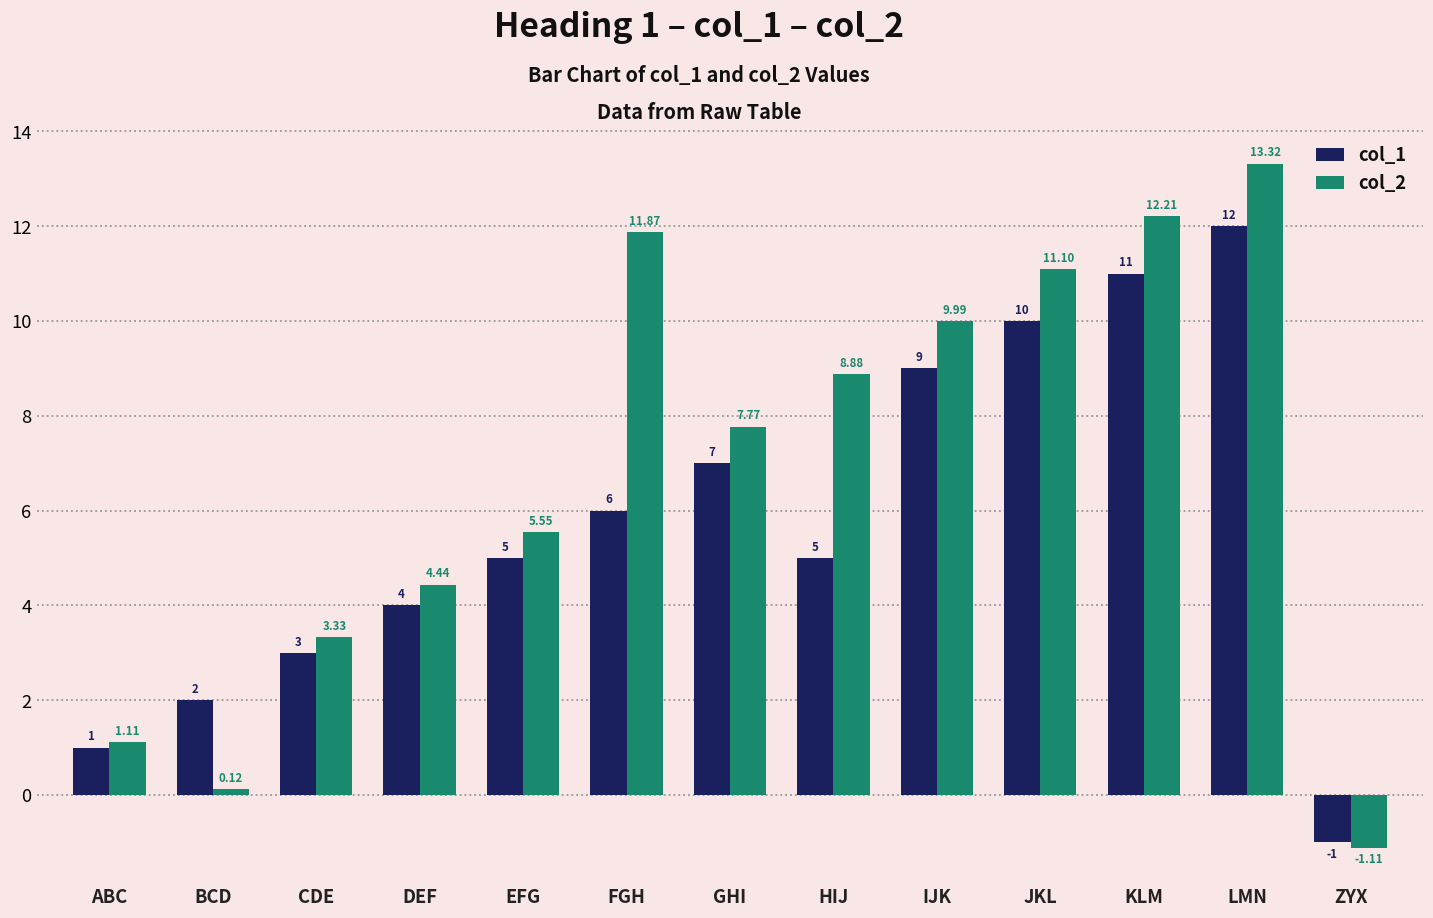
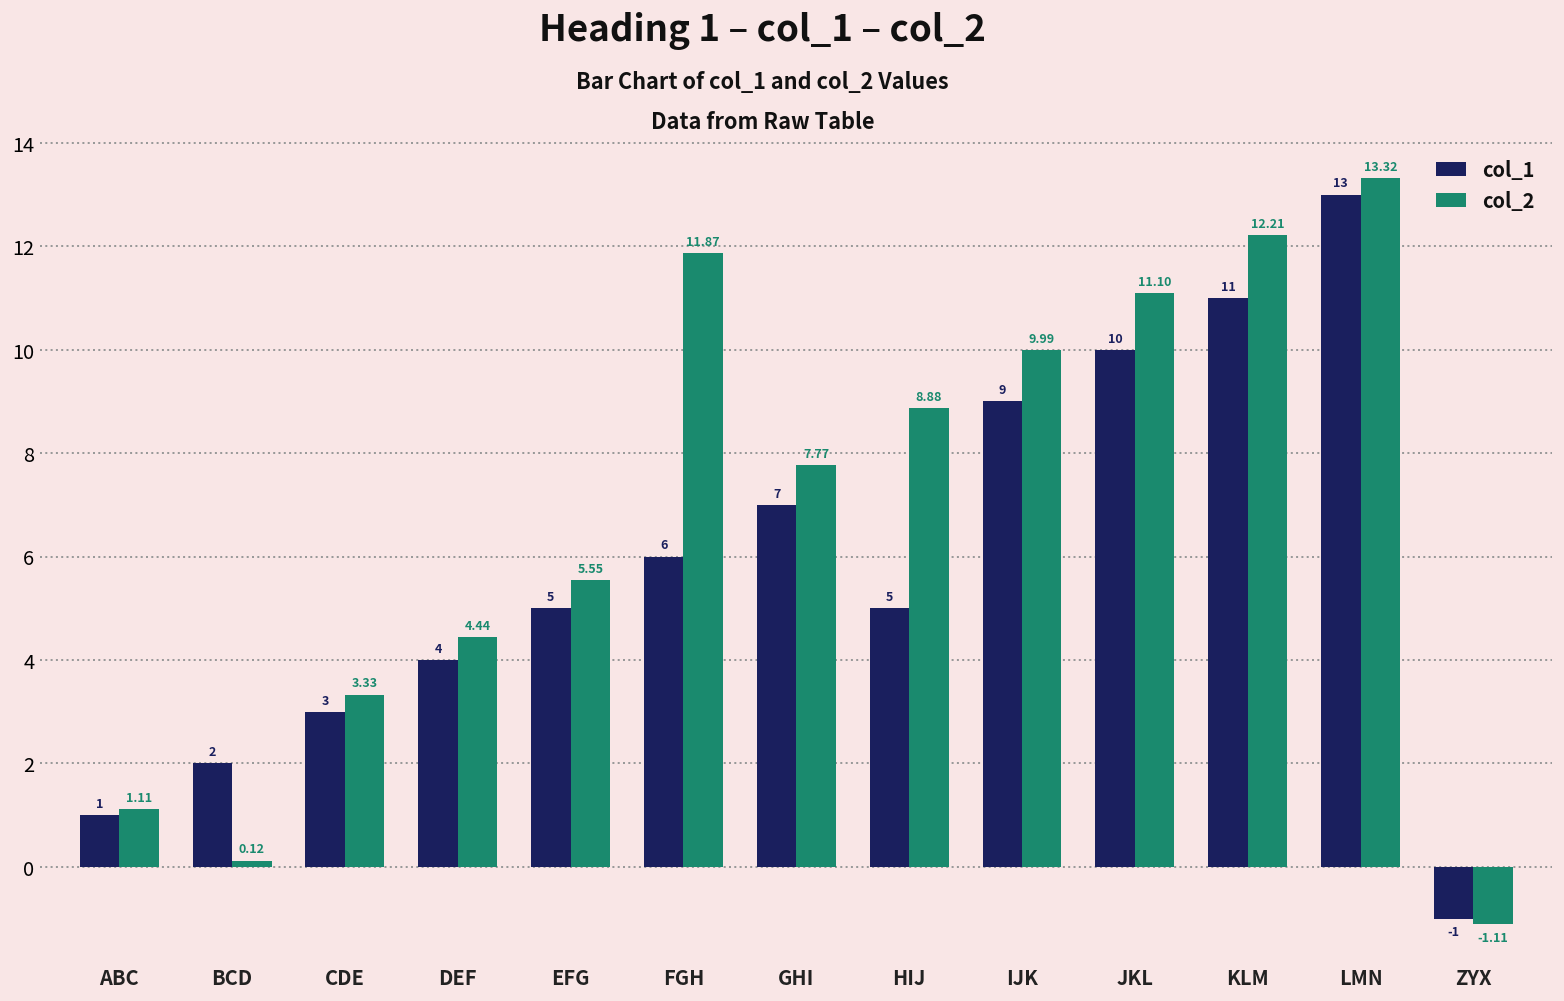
col_1, LMN: 12 -> 13
